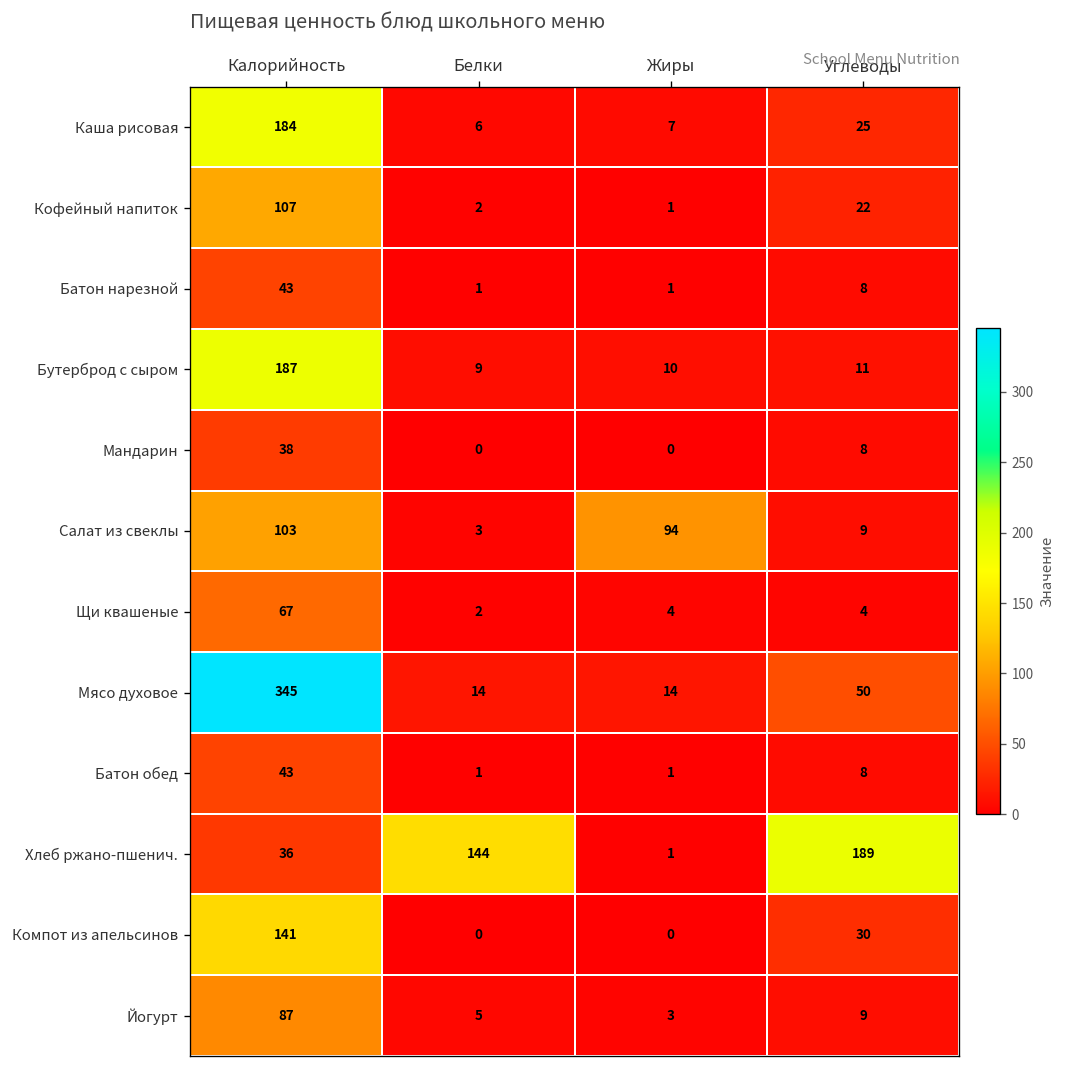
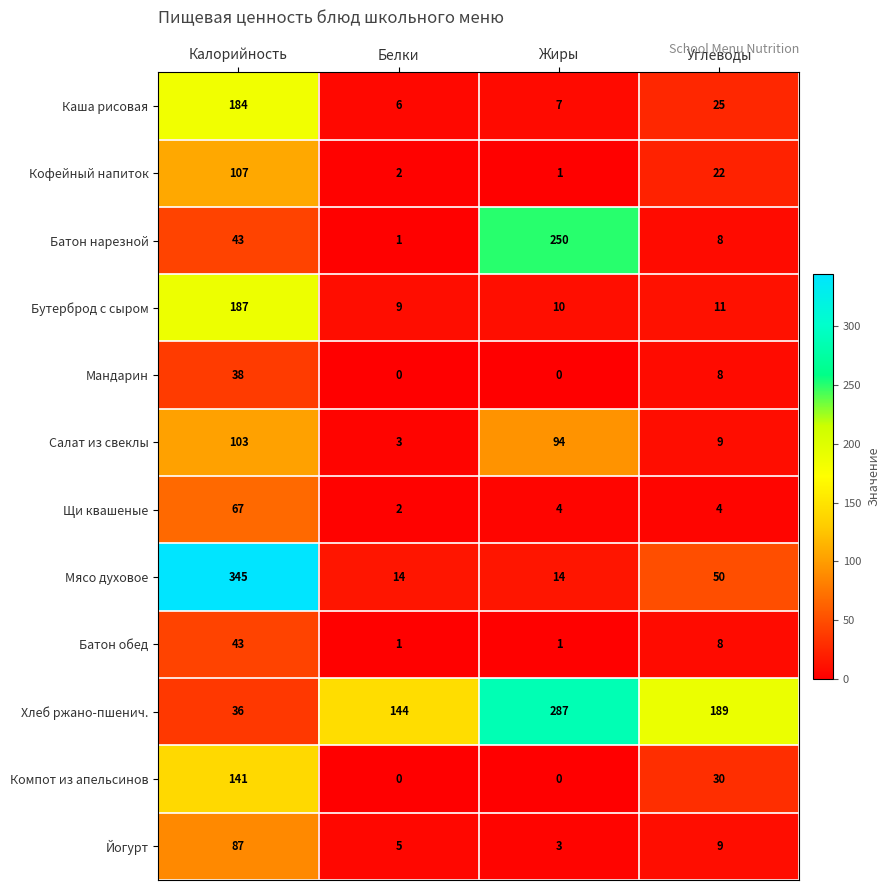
Батон нарезной, Жиры: 1 -> 250
Хлеб ржано-пшенич., Жиры: 1 -> 287
